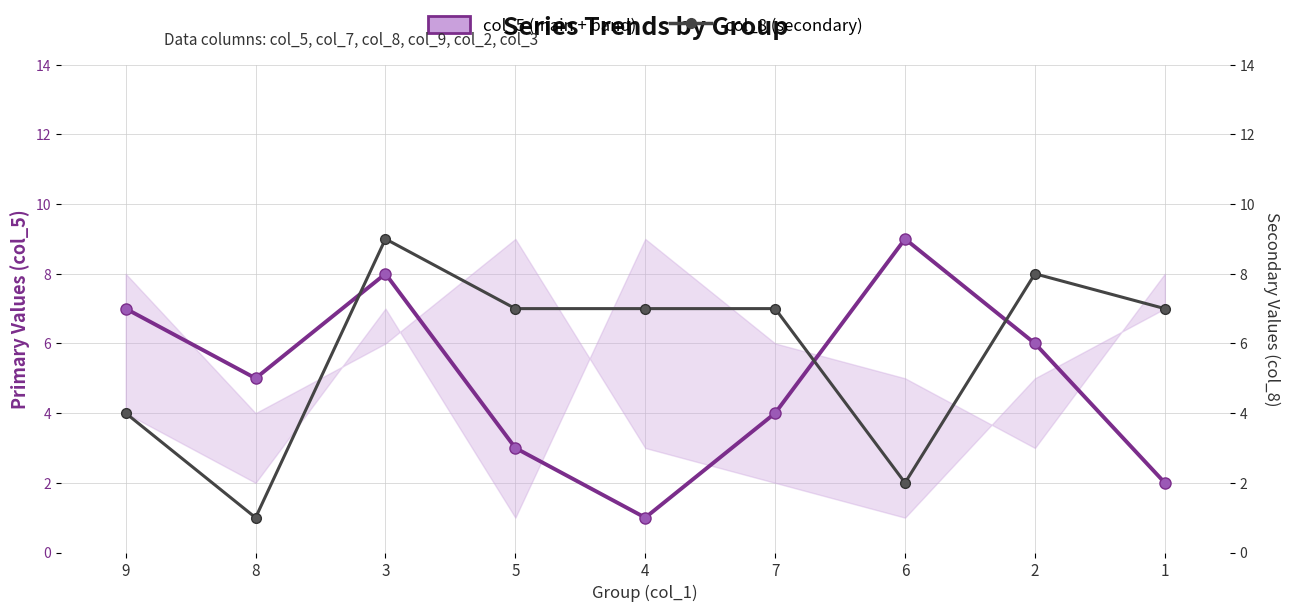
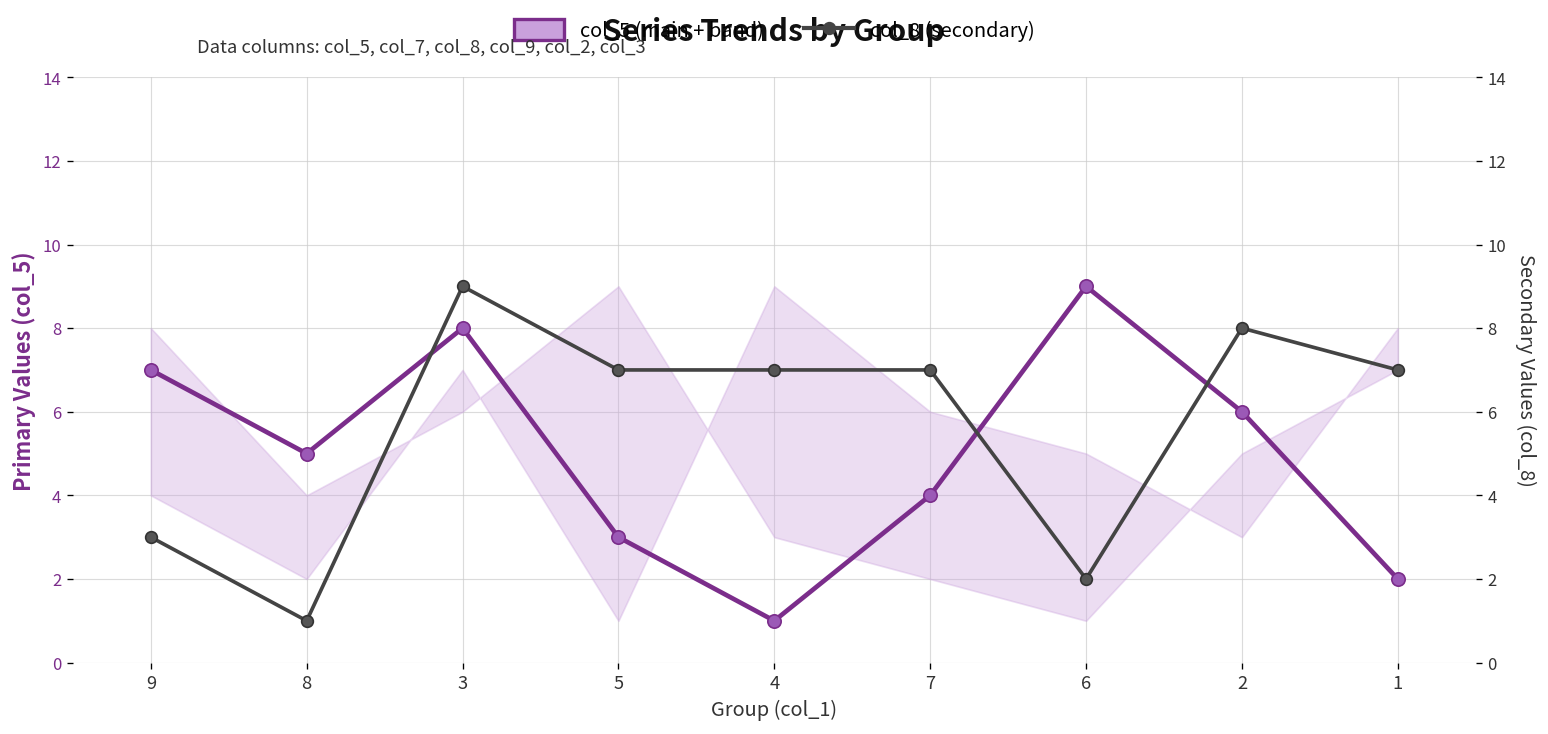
col_8 (secondary), 9: 4 -> 3
